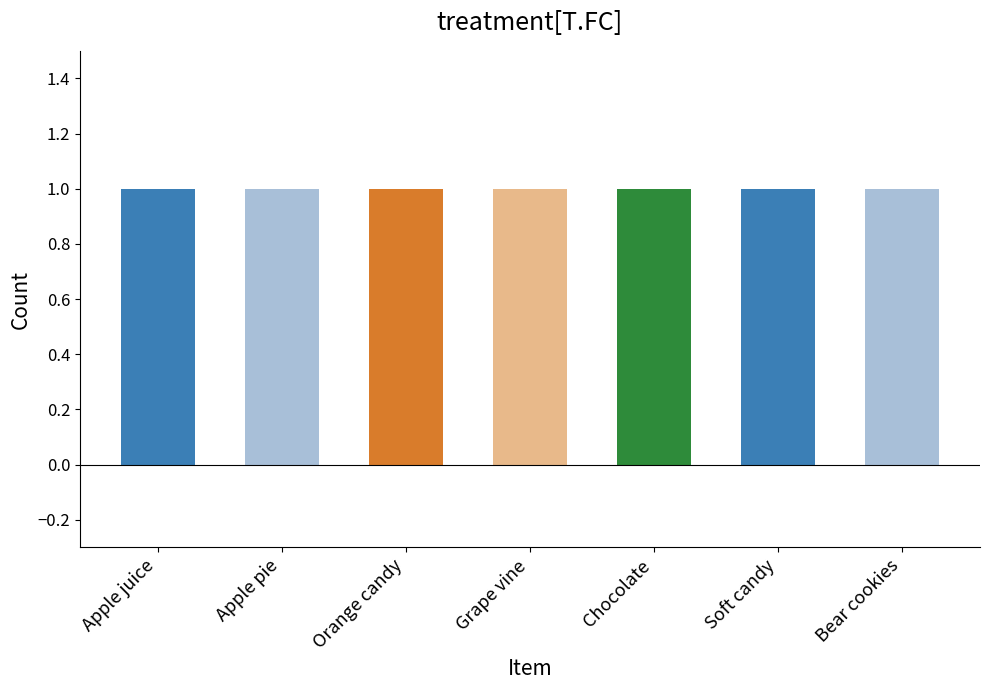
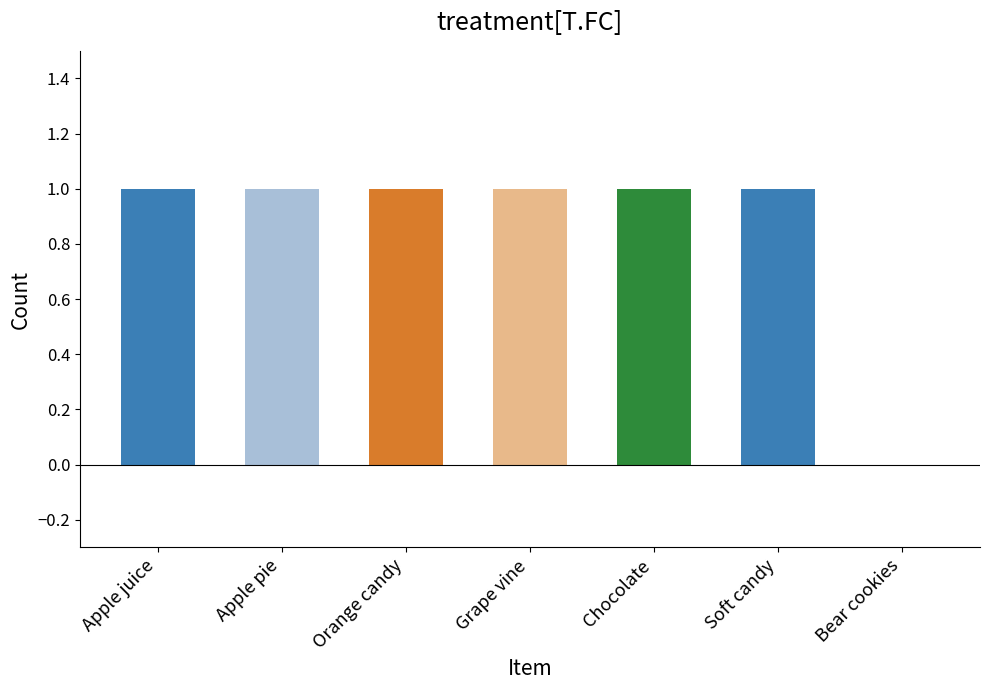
Bear cookies: 1 -> 0
